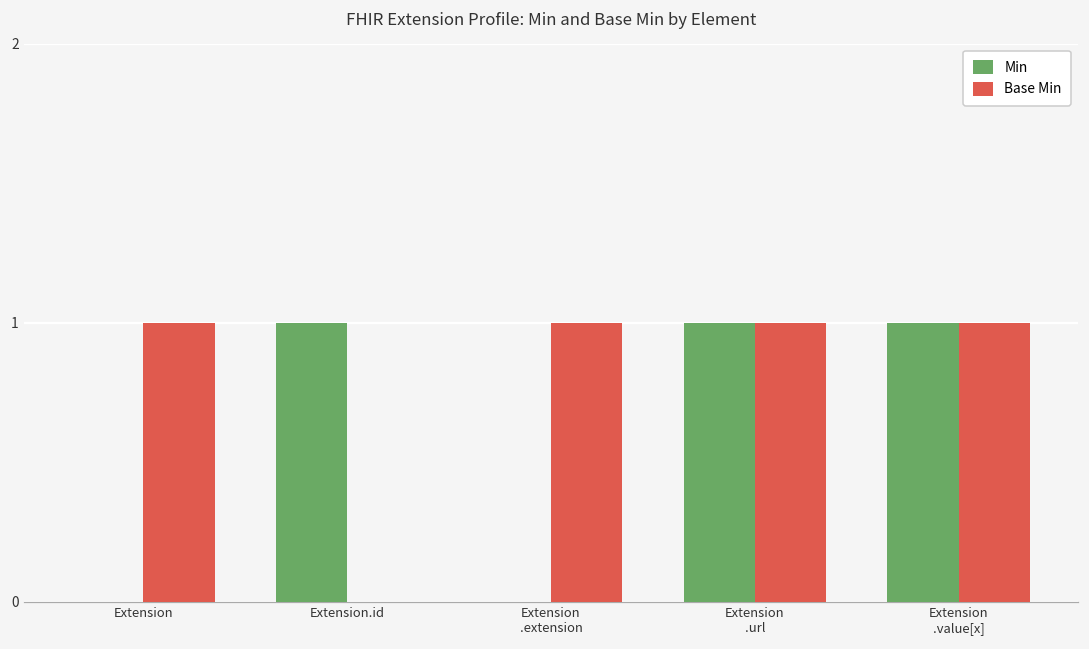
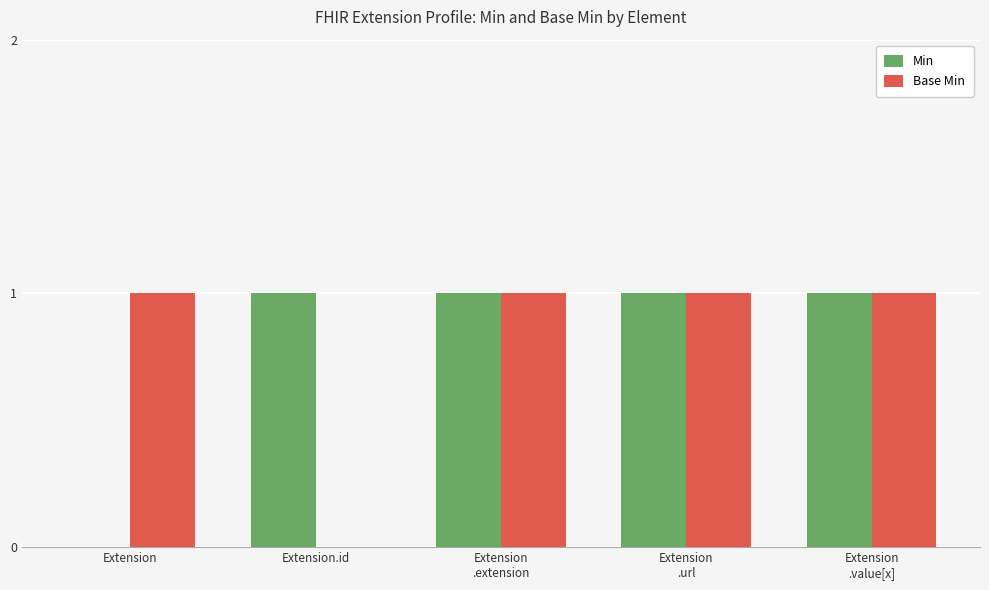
Min, Extension .extension: 0 -> 1
